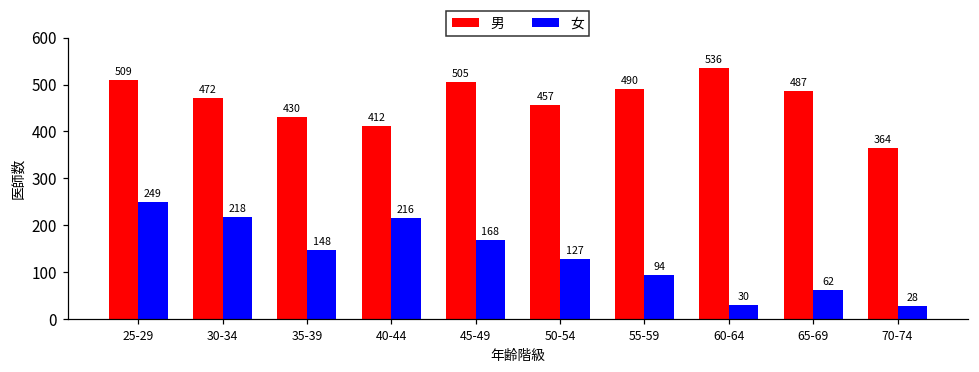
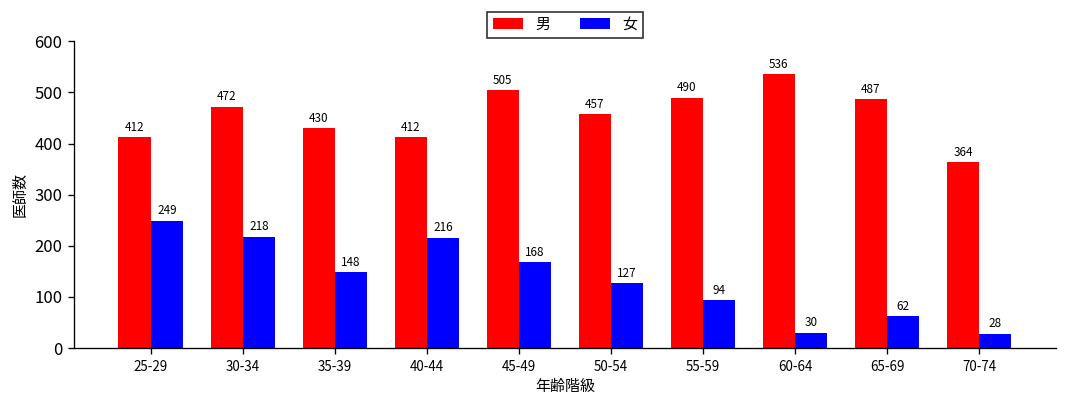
男, 25-29: 509 -> 412
